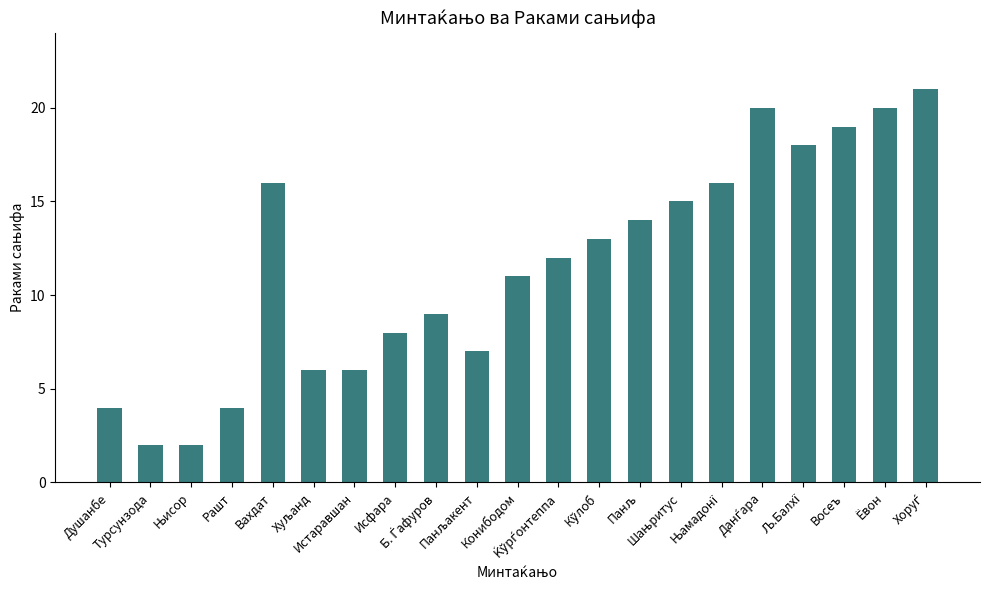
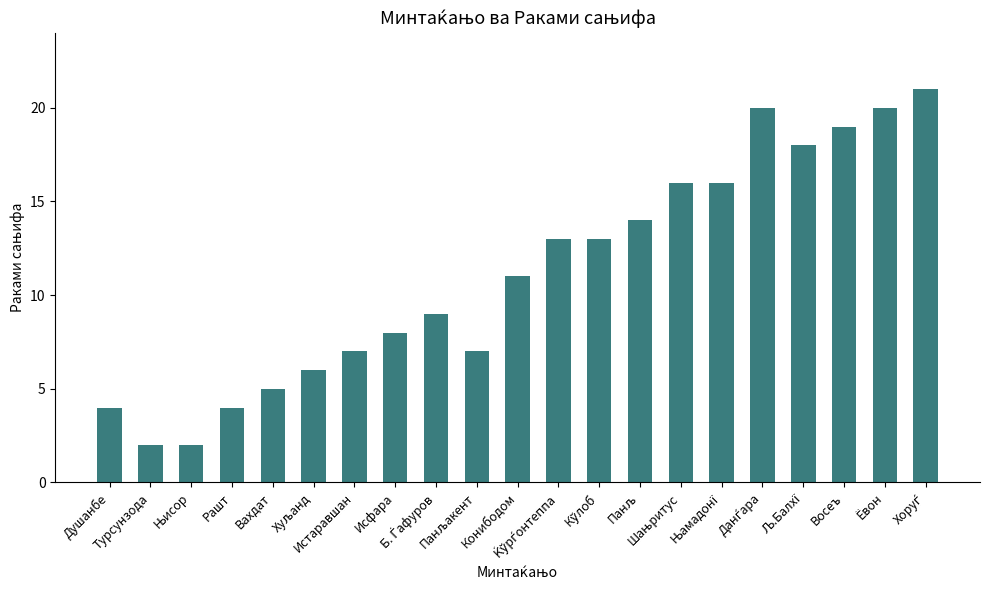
Вахдат: 16 -> 5
Истаравшан: 6 -> 7
Ќўрѓонтеппа: 12 -> 13
Шањритус: 15 -> 16
